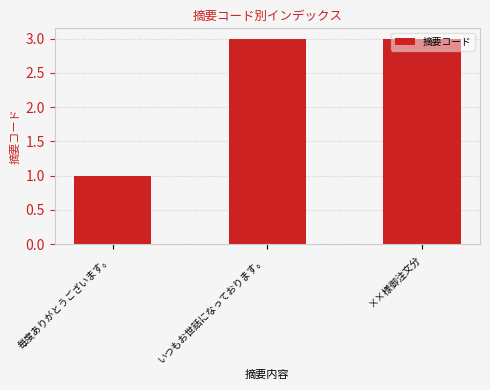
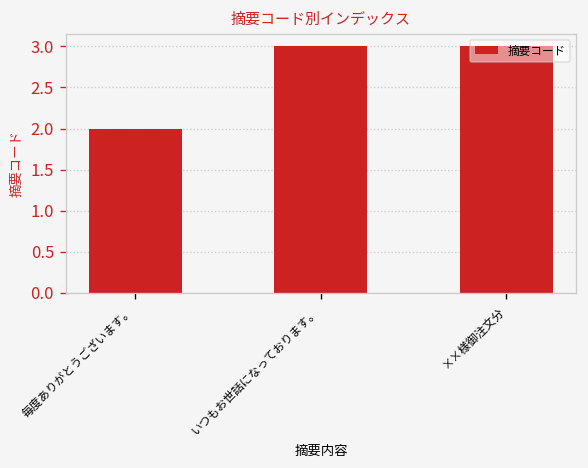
毎度ありがとうございます。: 1 -> 2
